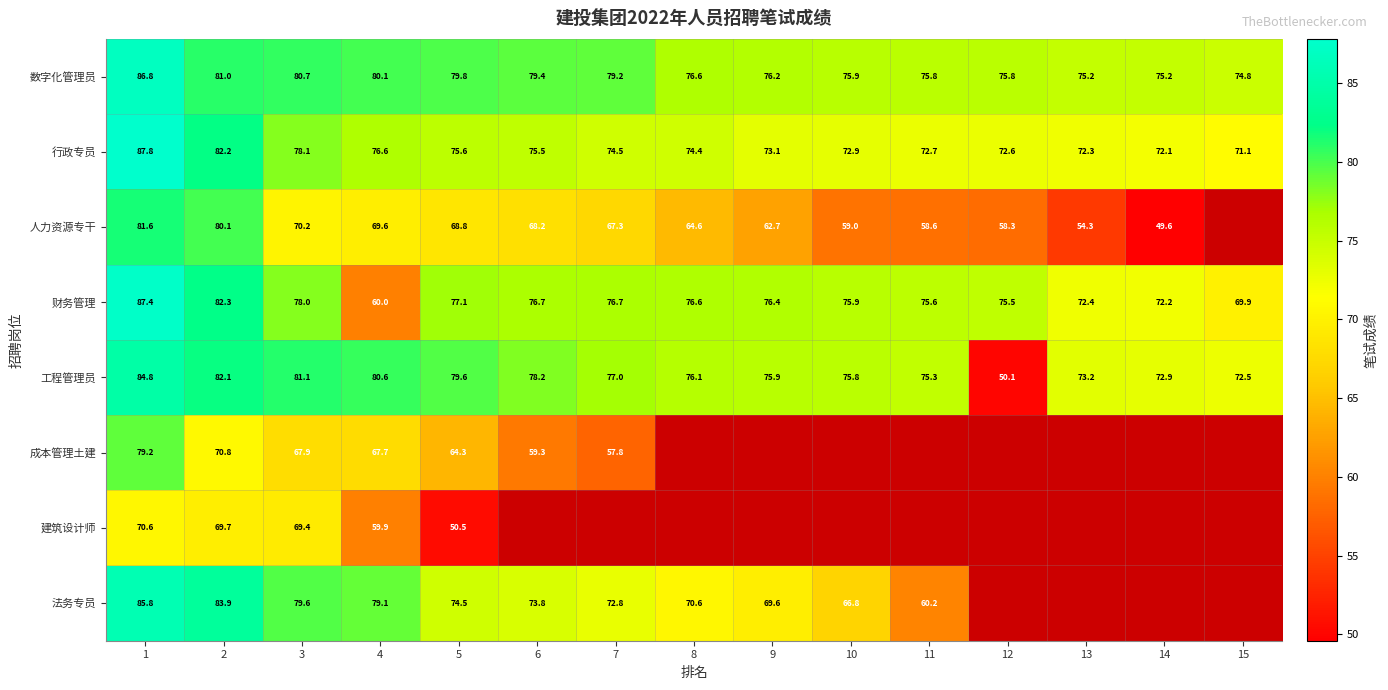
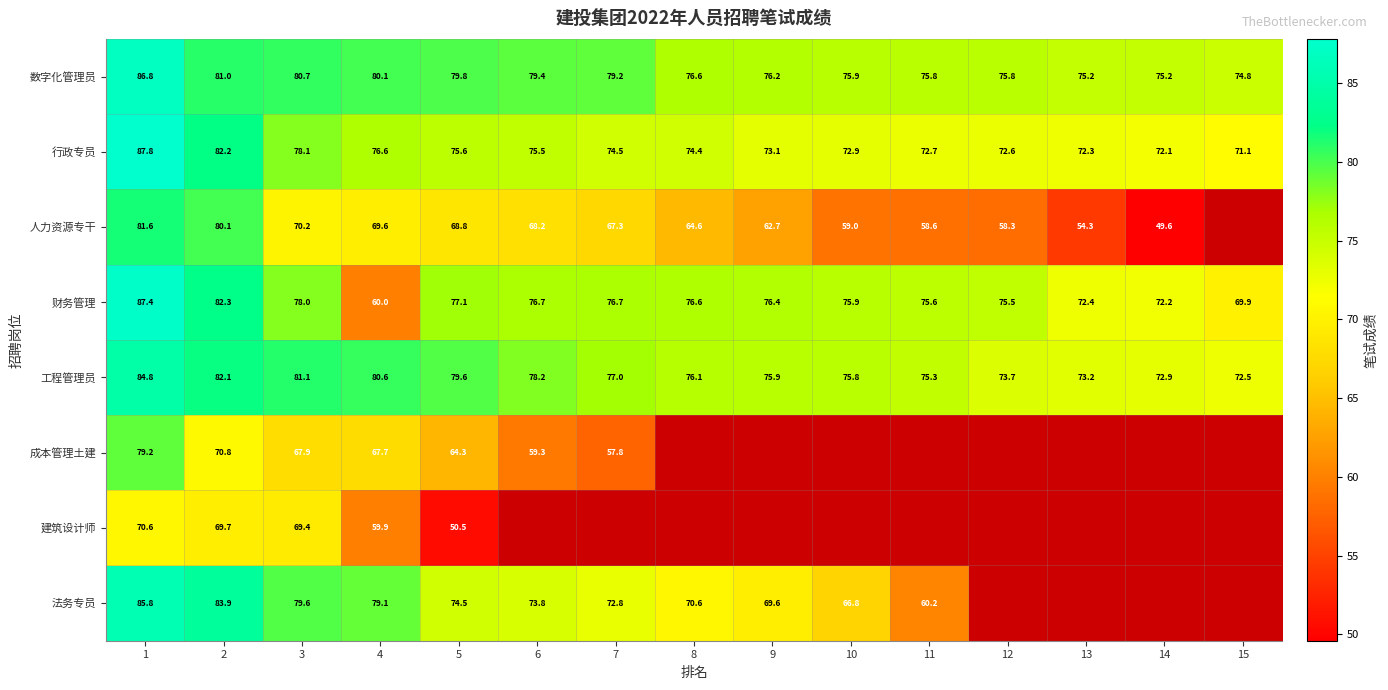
工程管理员, 12: 50.1 -> 73.7
